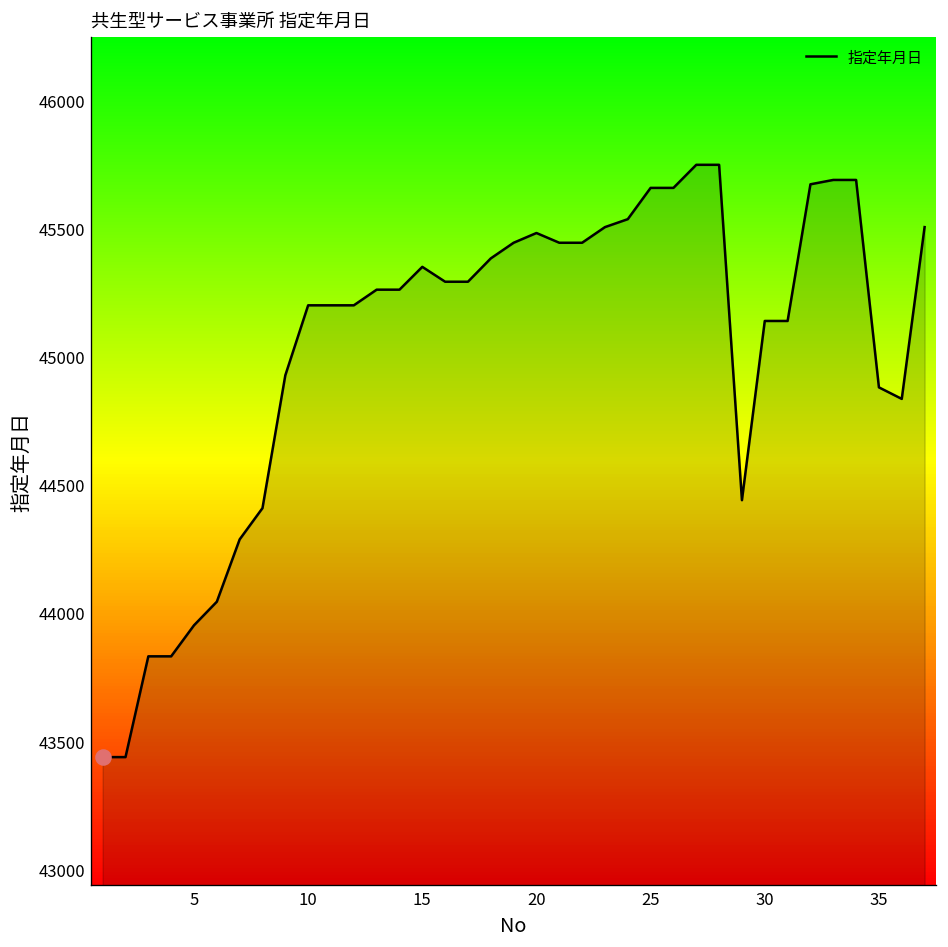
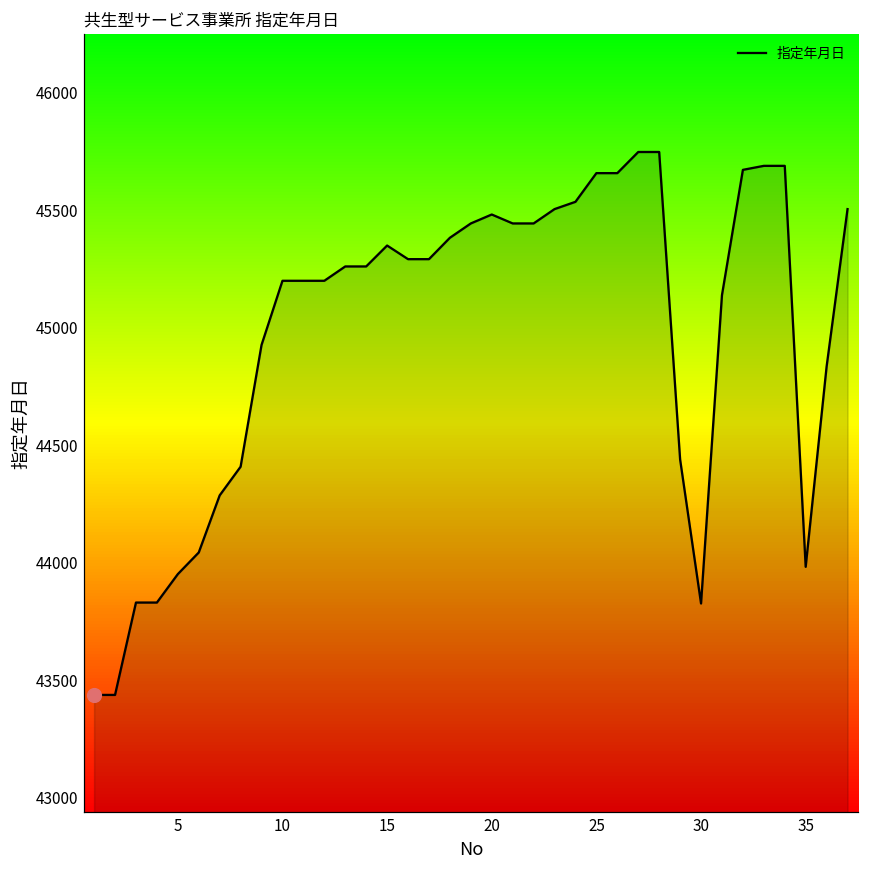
指定年月日, 30: 45140 -> 43830
指定年月日, 35: 44880 -> 43980
